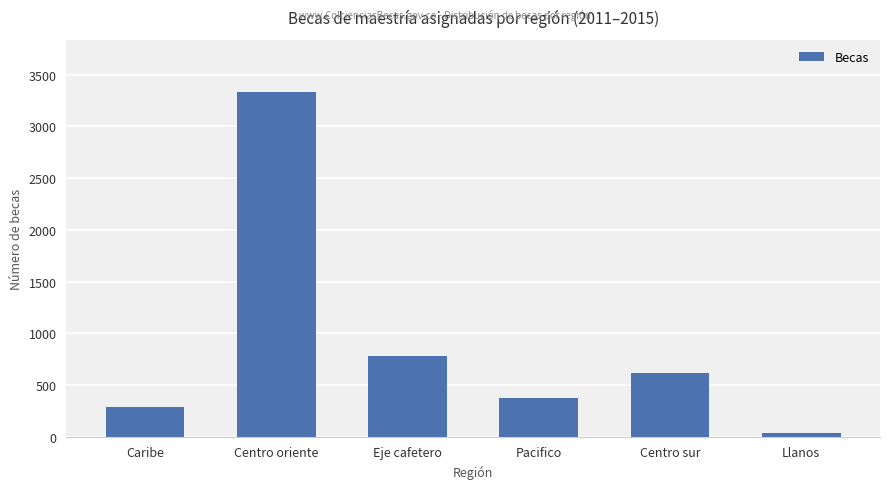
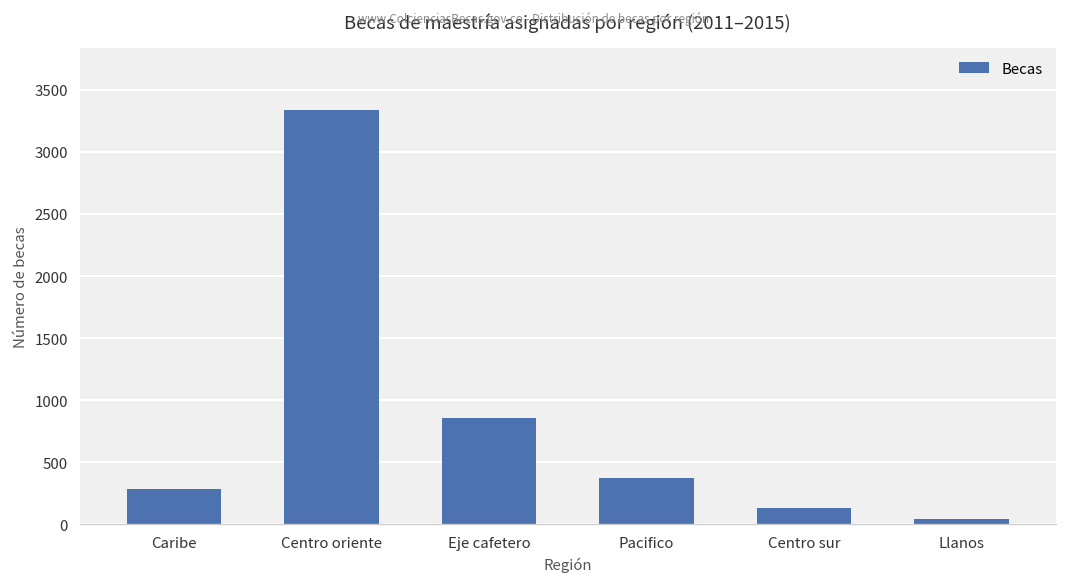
Eje cafetero: 780 -> 860
Centro sur: 610 -> 130
